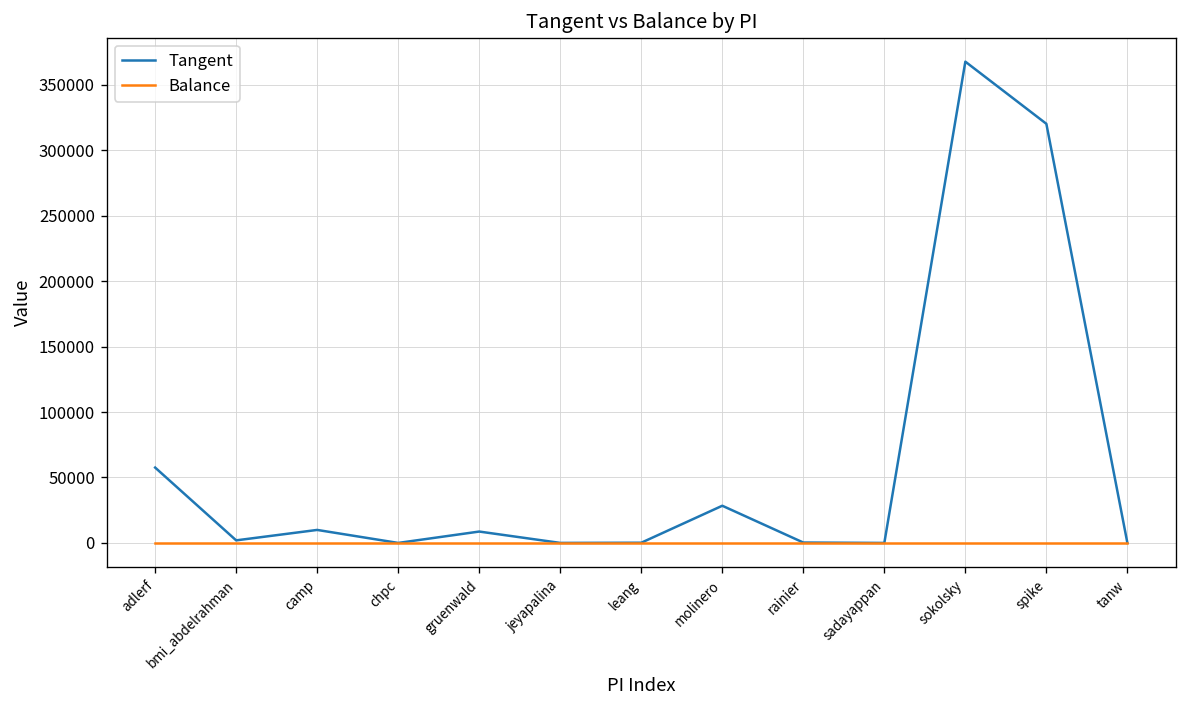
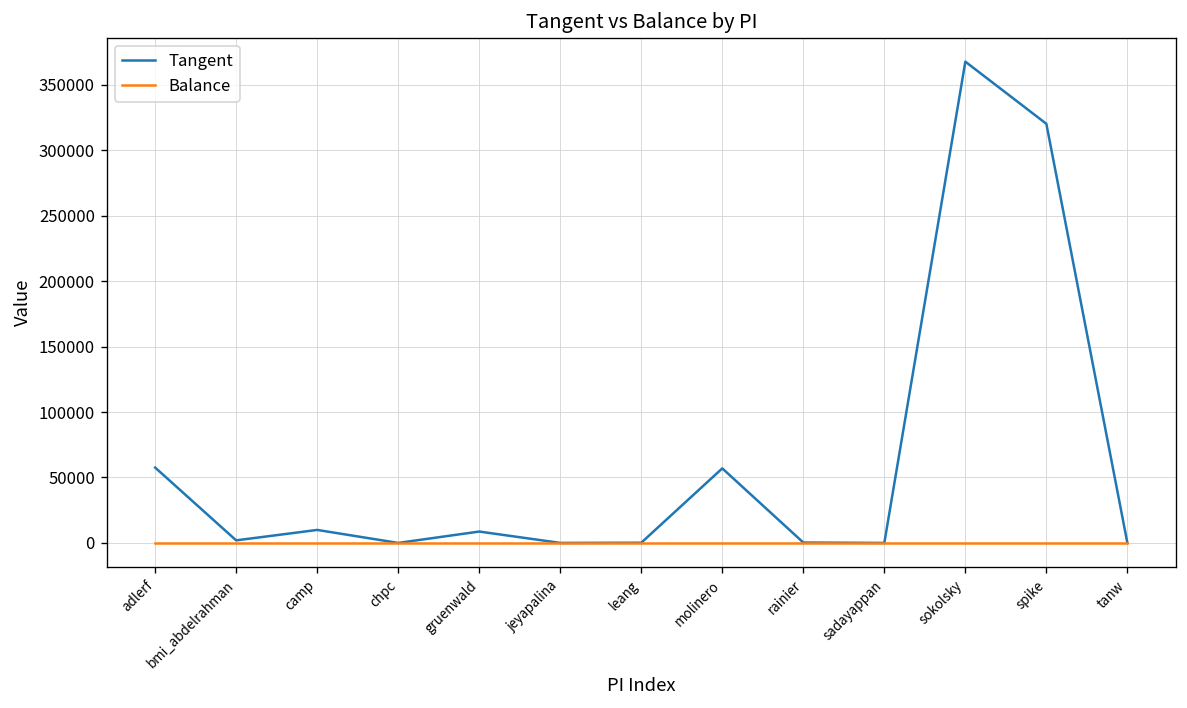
Tangent, molinero: 28000 -> 57000
